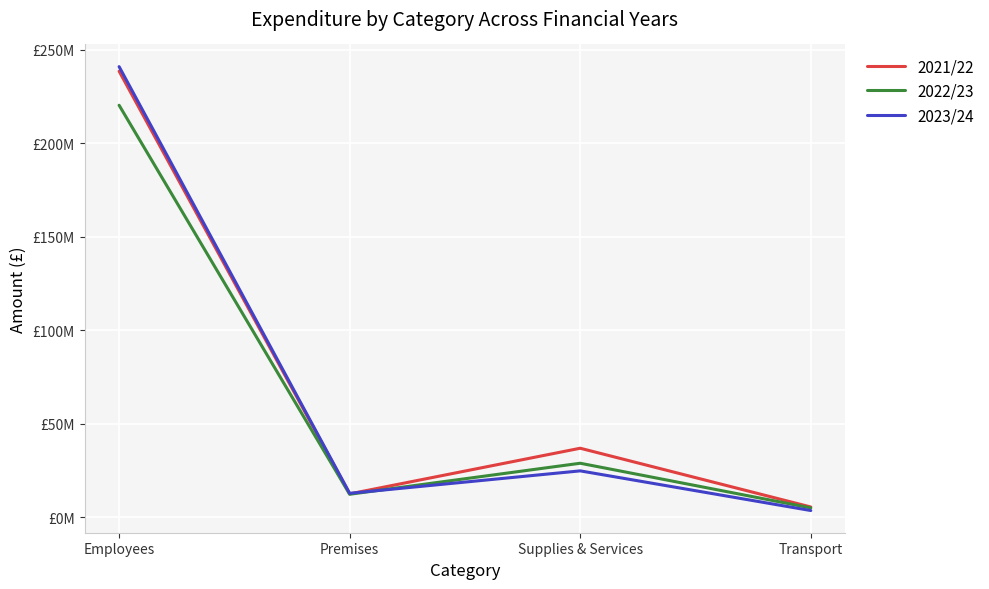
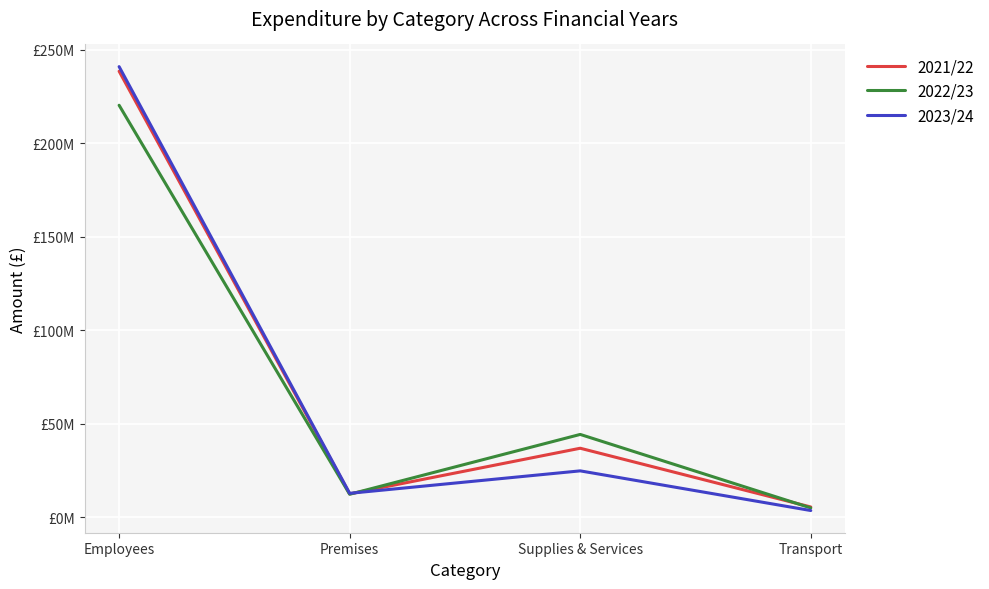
2022/23, Supplies & Services: £29000000 -> £44000000
